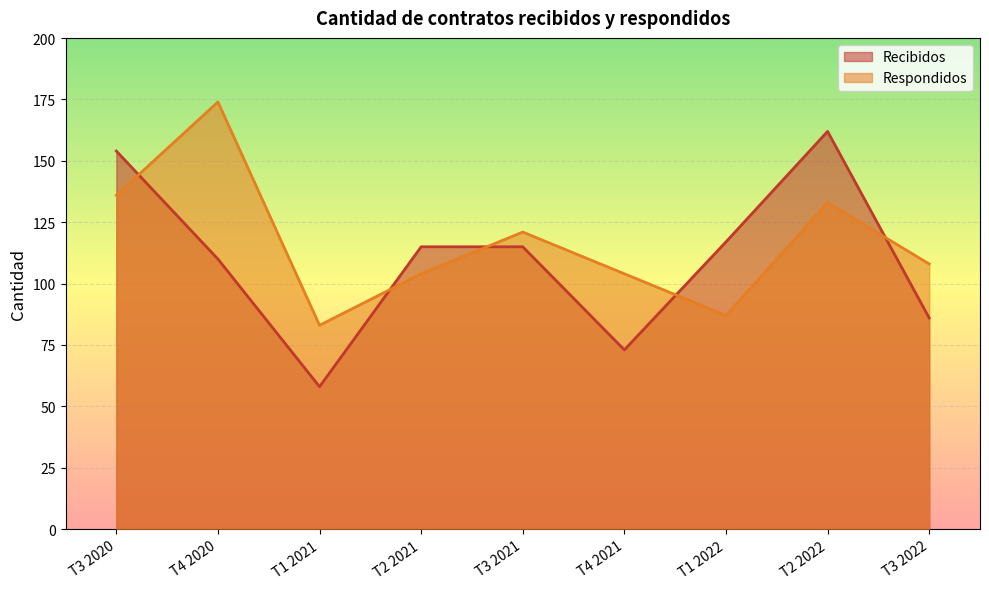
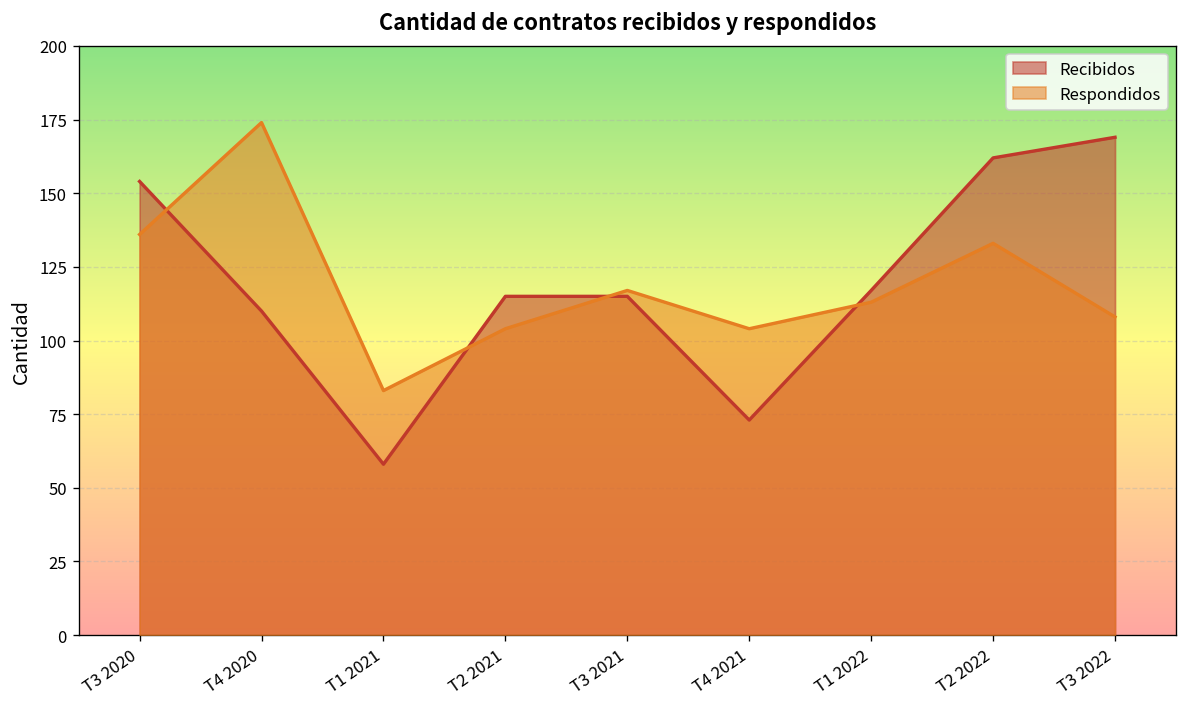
Respondidos, T3 2021: 121 -> 117
Respondidos, T1 2022: 87 -> 113
Recibidos, T3 2022: 86 -> 169
